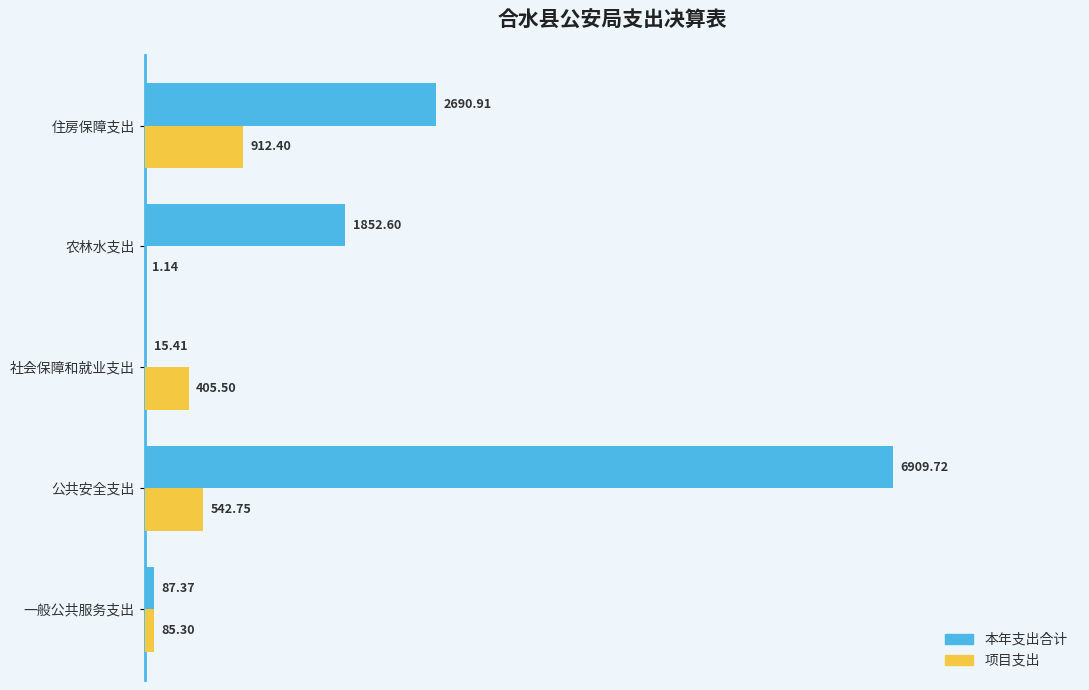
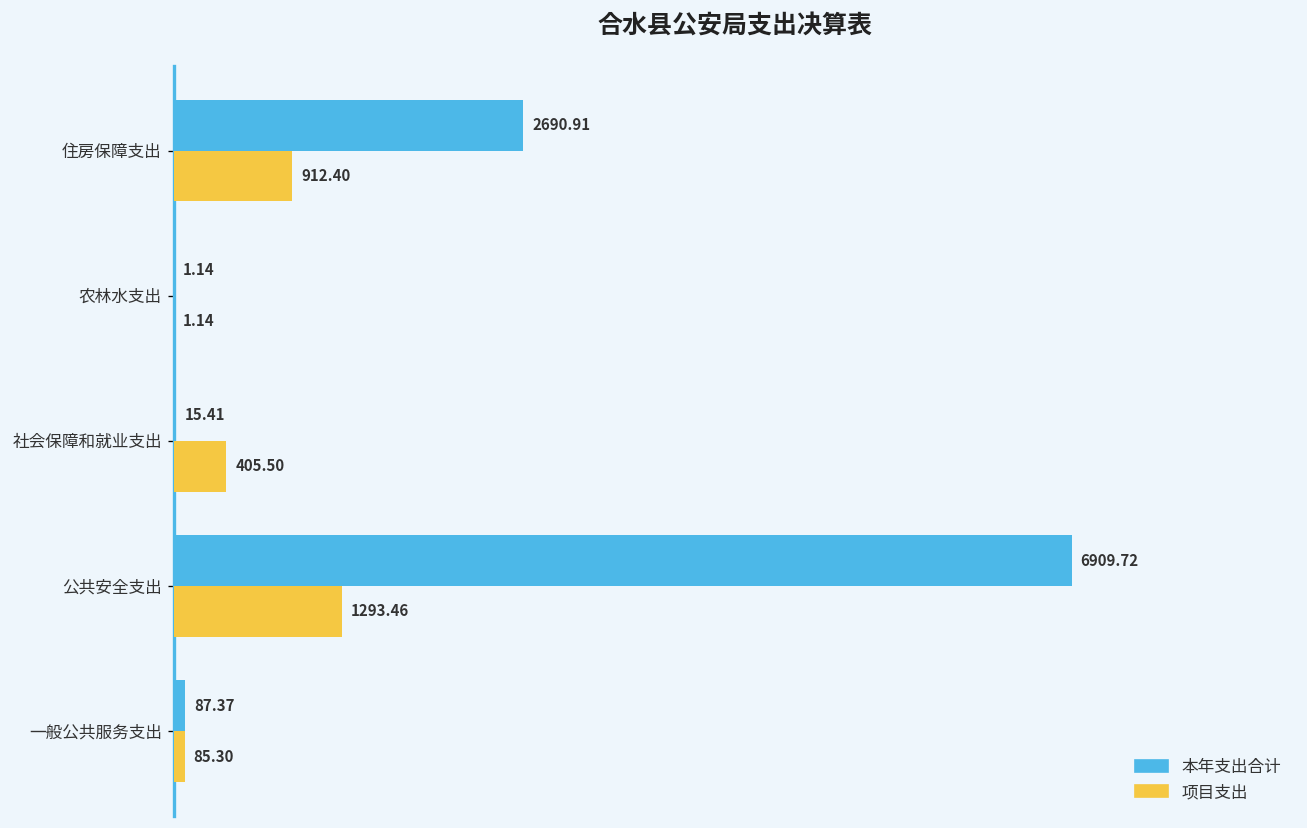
本年支出合计, 农林水支出: 1852.60 -> 1.14
项目支出, 公共安全支出: 542.75 -> 1293.46
